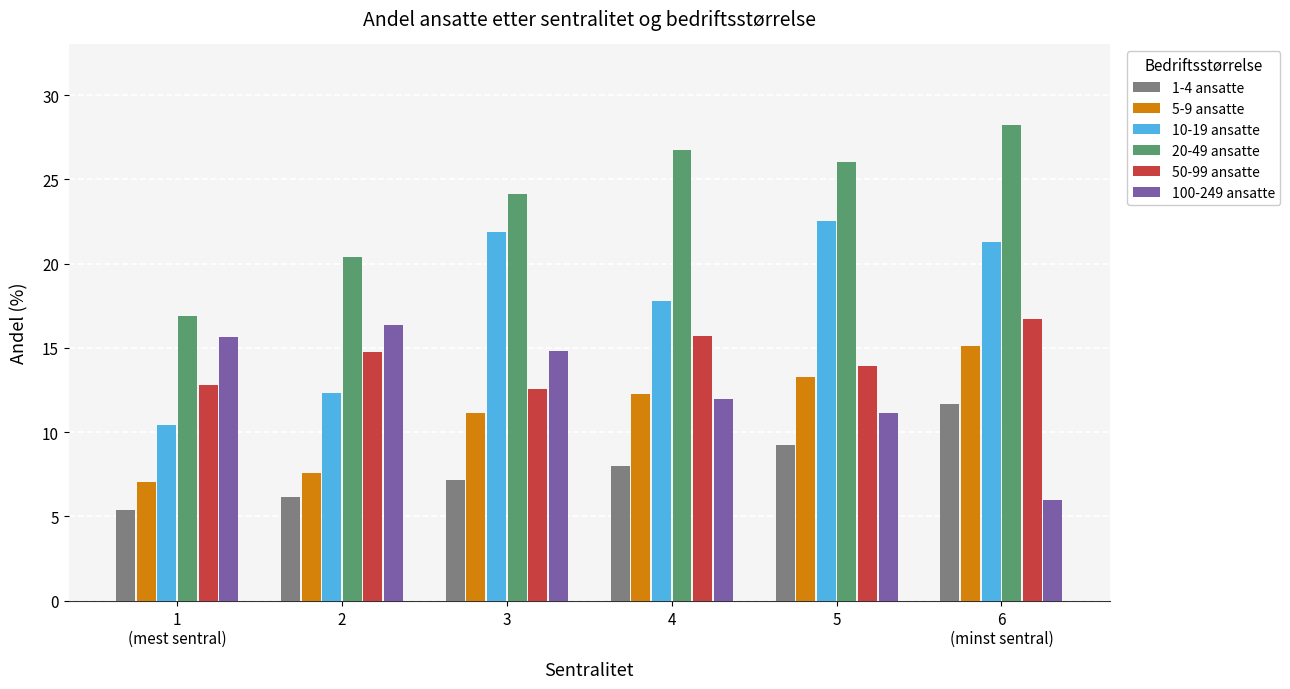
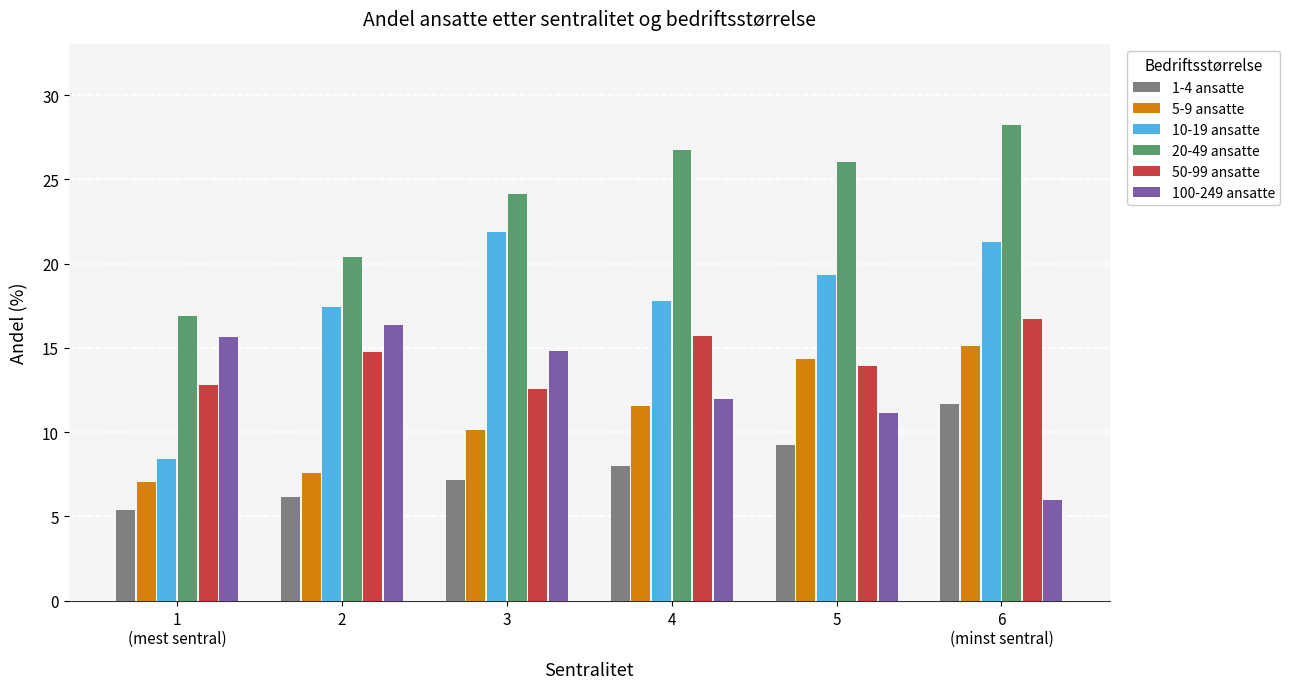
10-19 ansatte, 1 (mest sentral): 10.4 -> 8.4
10-19 ansatte, 2: 12.3 -> 17.4
5-9 ansatte, 3: 11.1 -> 10.1
5-9 ansatte, 4: 12.3 -> 11.5
5-9 ansatte, 5: 13.3 -> 14.4
10-19 ansatte, 5: 22.5 -> 19.3
